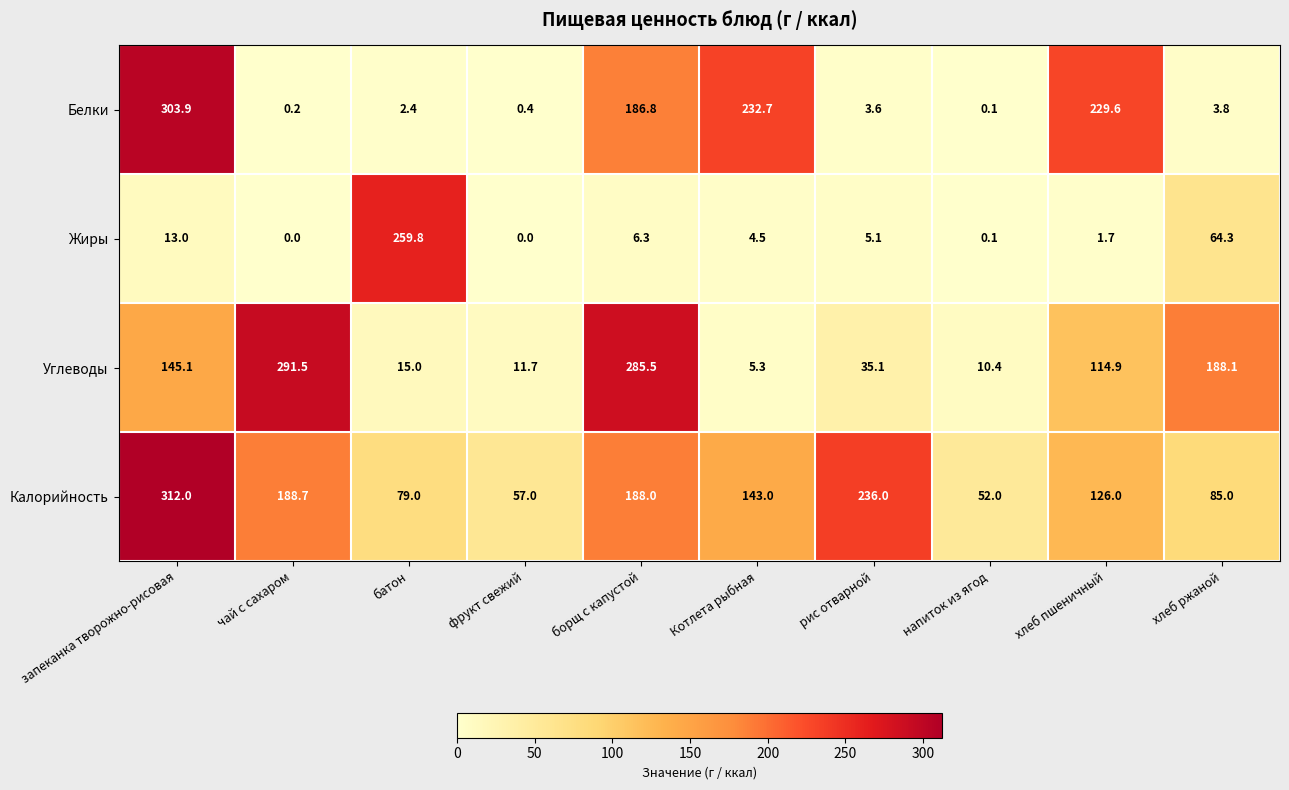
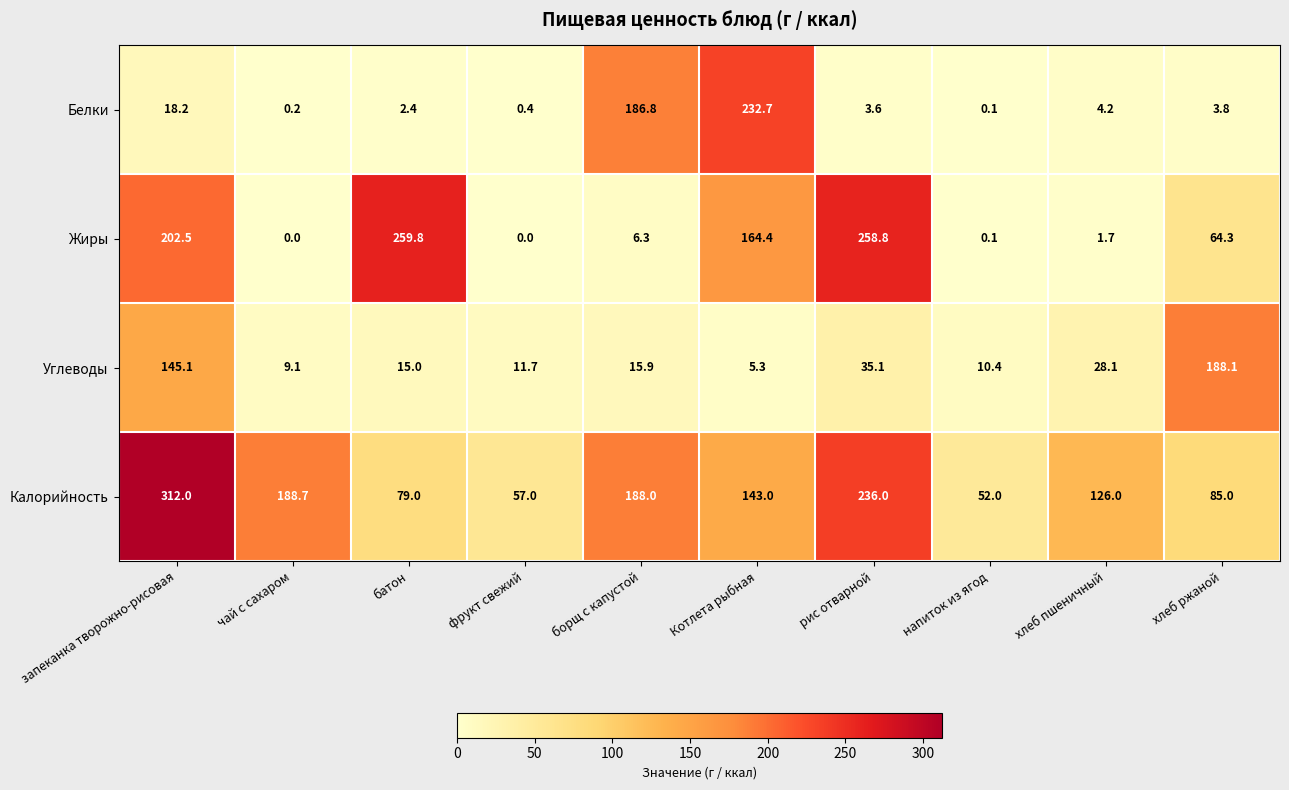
Белки, запеканка творожно-рисовая: 303.9 -> 18.2
Белки, хлеб пшеничный: 229.6 -> 4.2
Жиры, запеканка творожно-рисовая: 13.0 -> 202.5
Жиры, Котлета рыбная: 4.5 -> 164.4
Жиры, рис отварной: 5.1 -> 258.8
Углеводы, чай с сахаром: 291.5 -> 9.1
Углеводы, борщ с капустой: 285.5 -> 15.9
Углеводы, хлеб пшеничный: 114.9 -> 28.1
